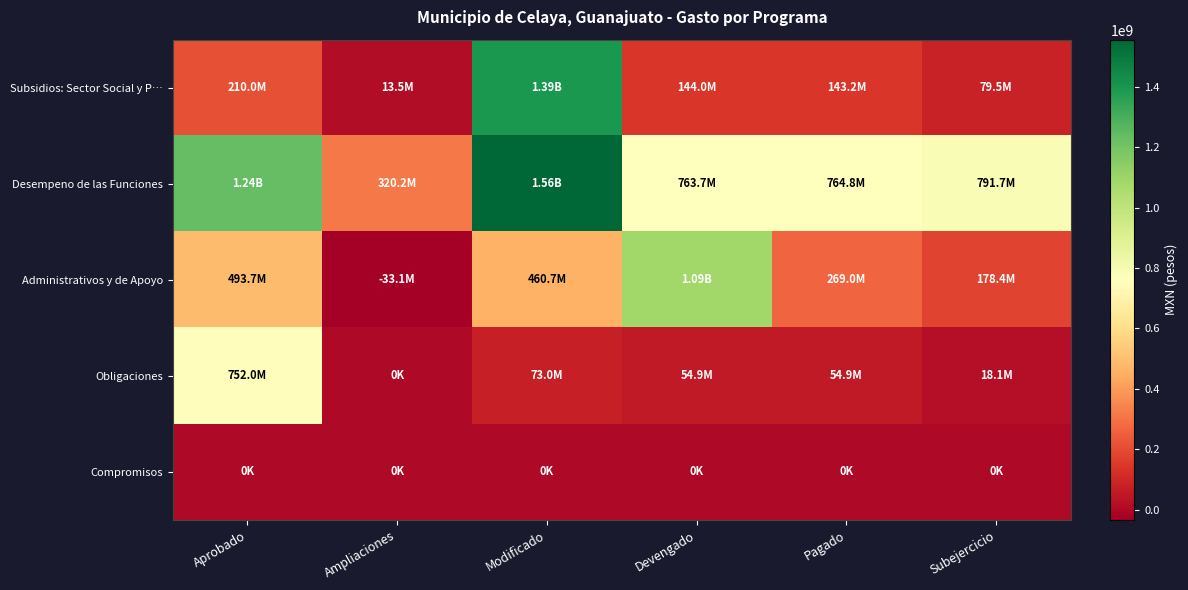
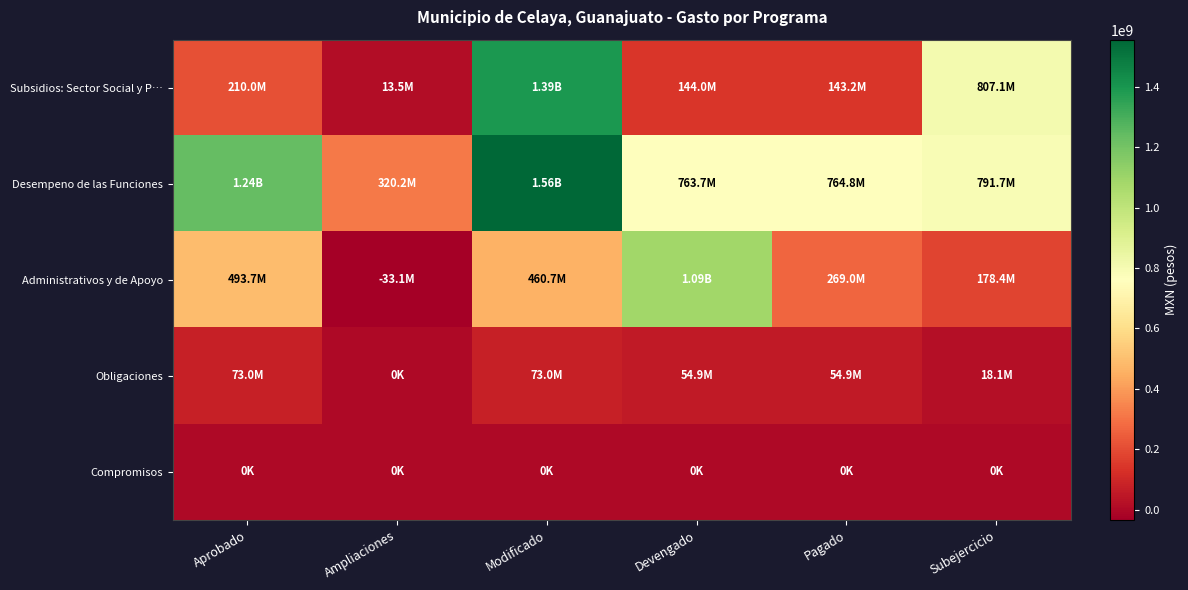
Subsidios: Sector Social y P…, Subejercicio: 79.5M -> 807.1M
Obligaciones, Aprobado: 752.0M -> 73.0M
